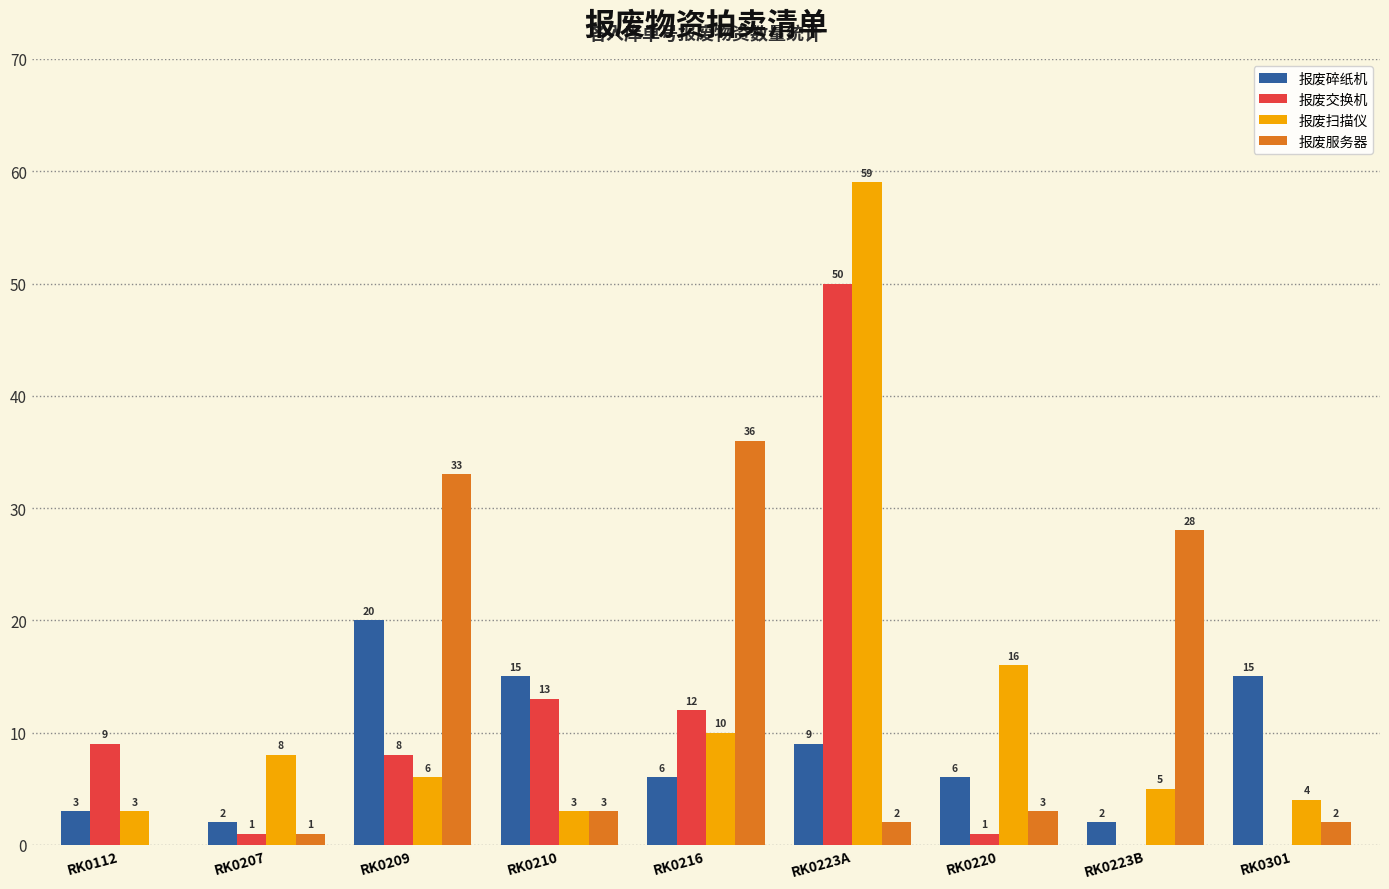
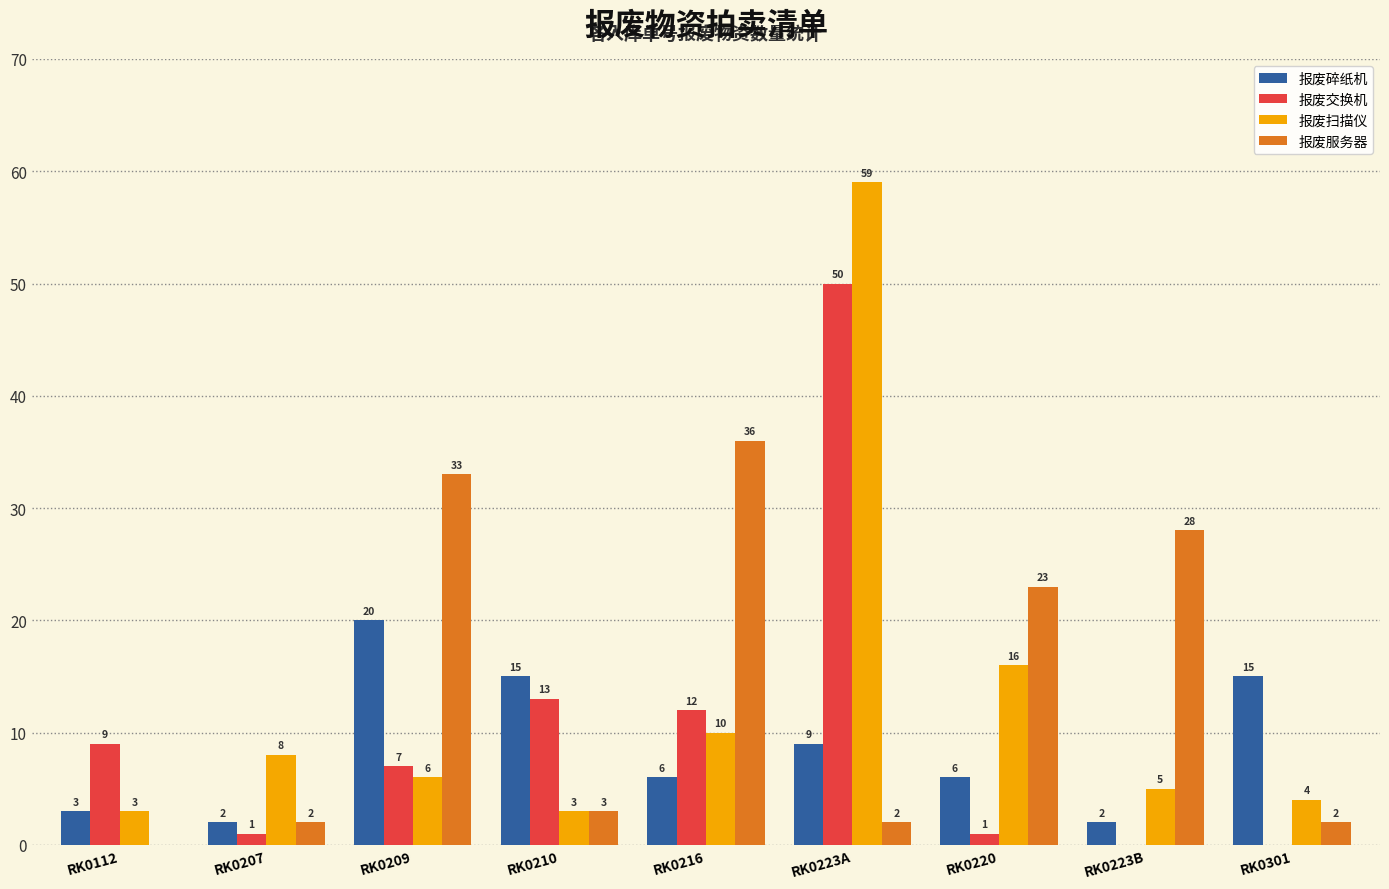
报废服务器, RK0207: 1 -> 2
报废交换机, RK0209: 8 -> 7
报废服务器, RK0220: 3 -> 23
